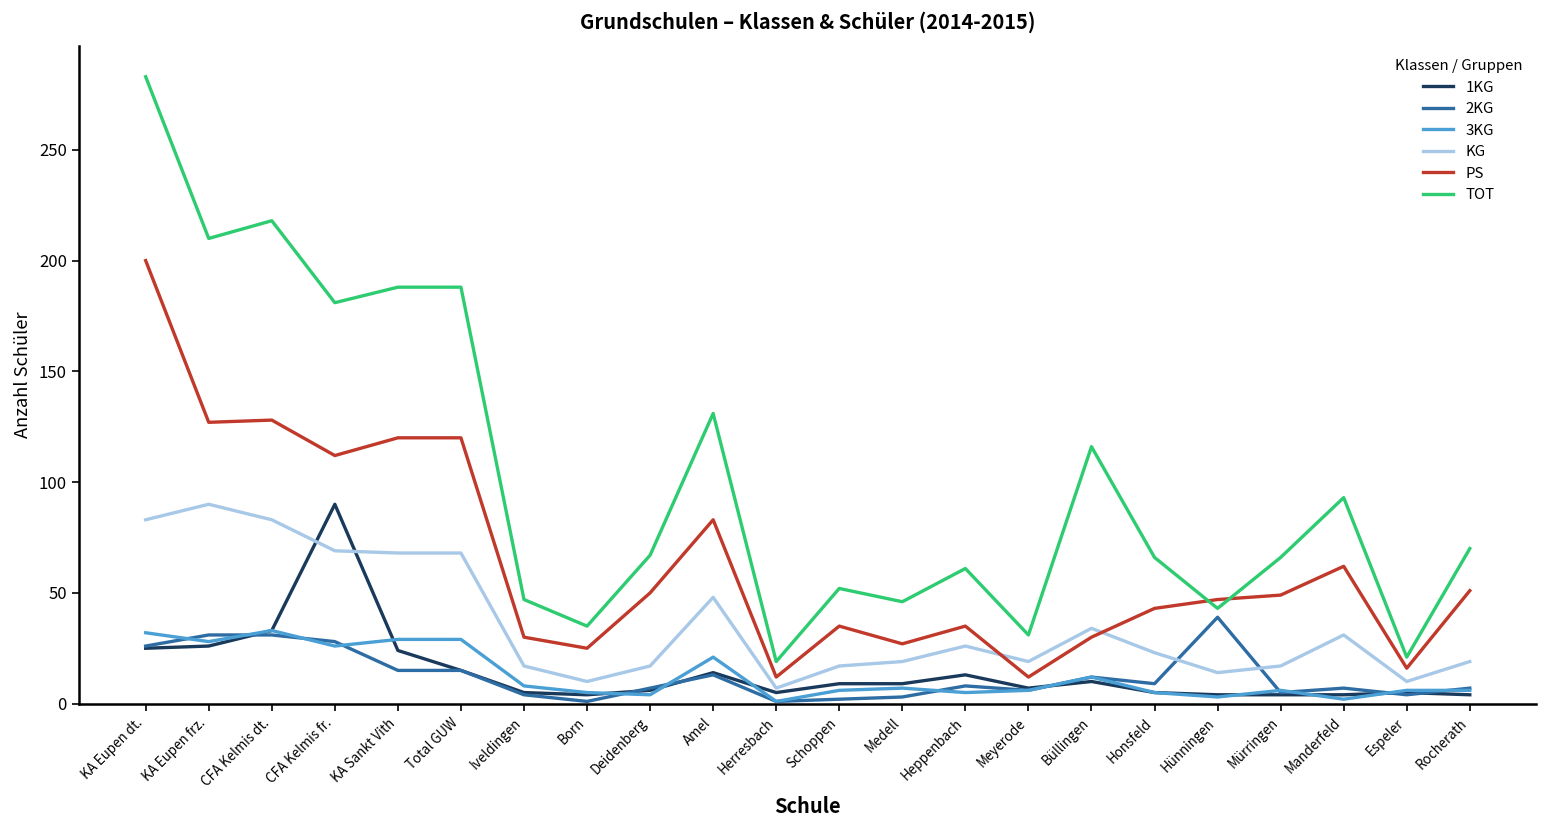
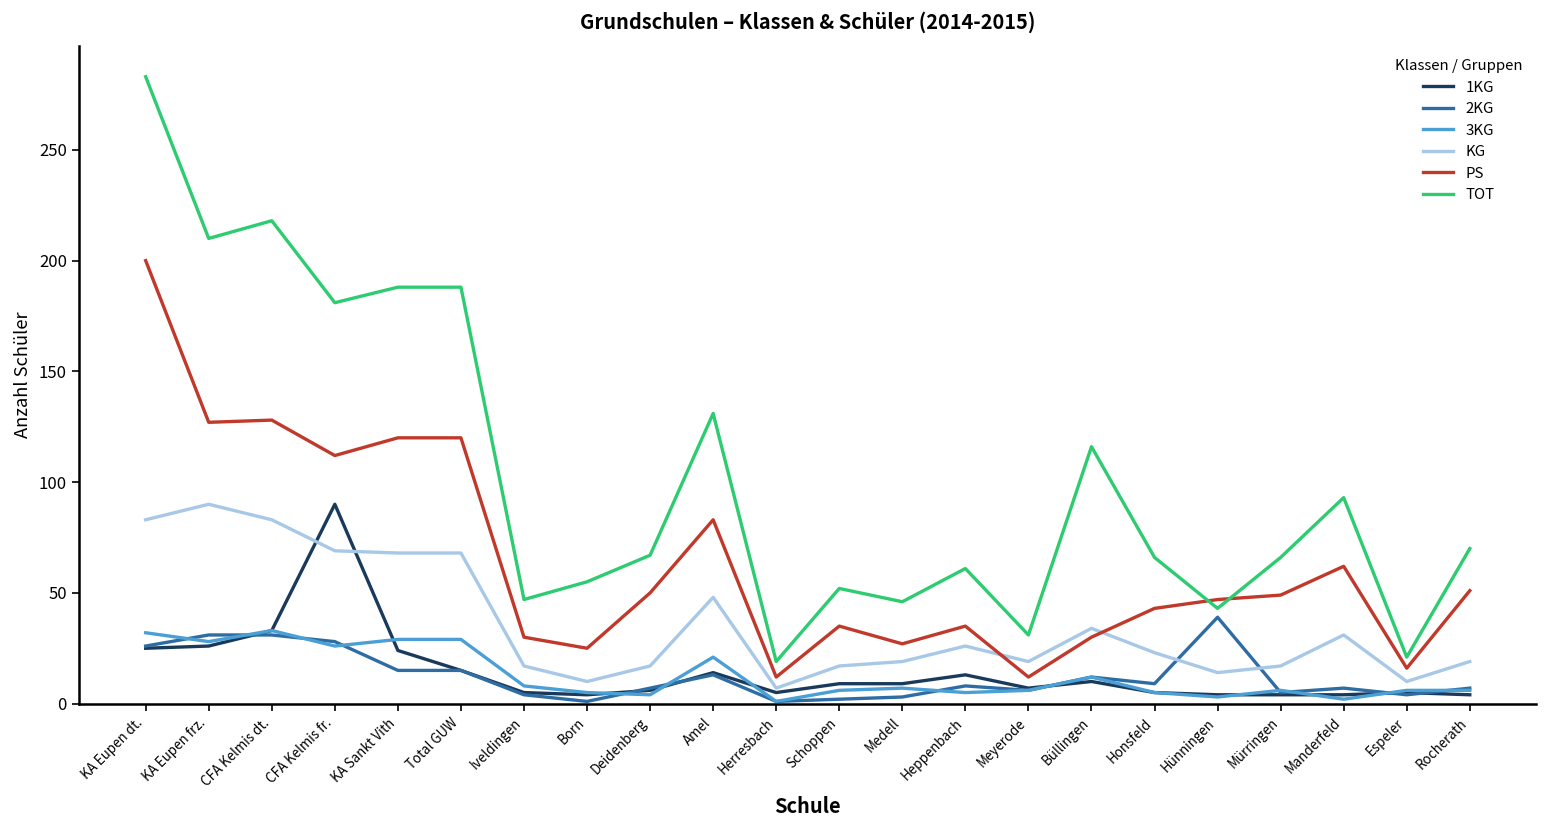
TOT, Born: 35 -> 55
